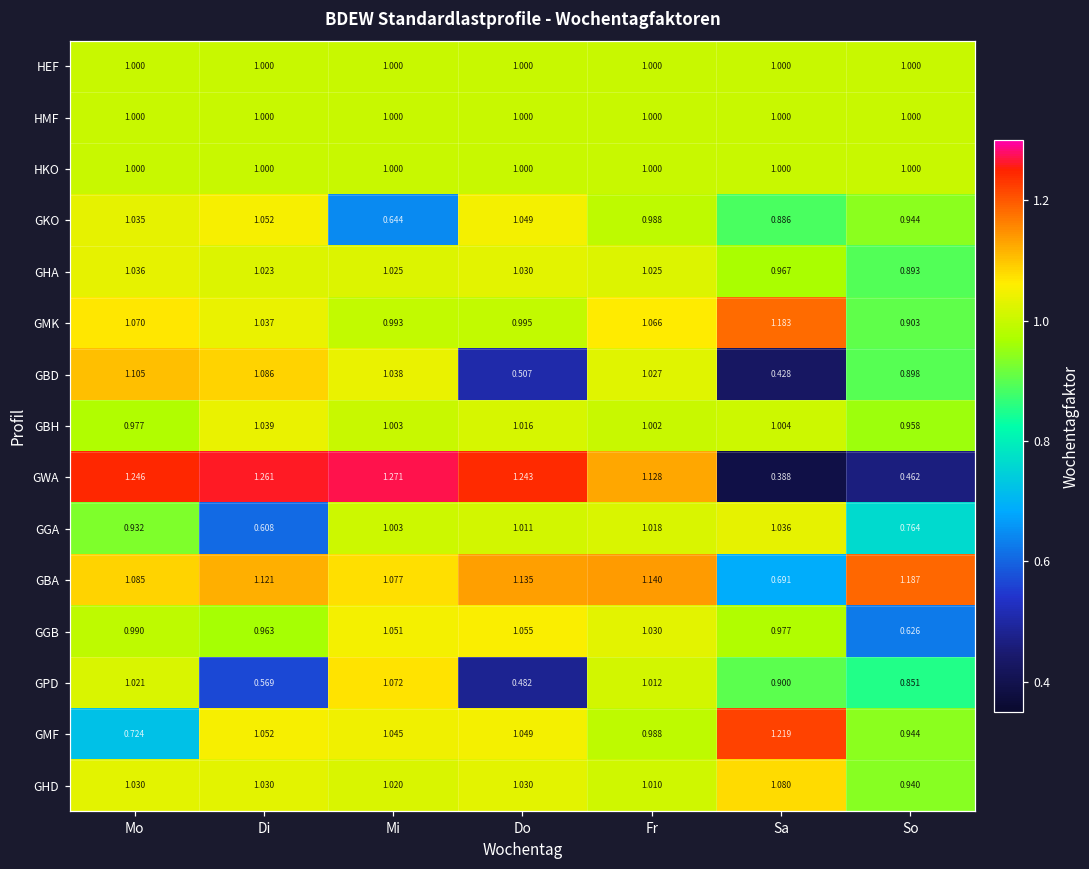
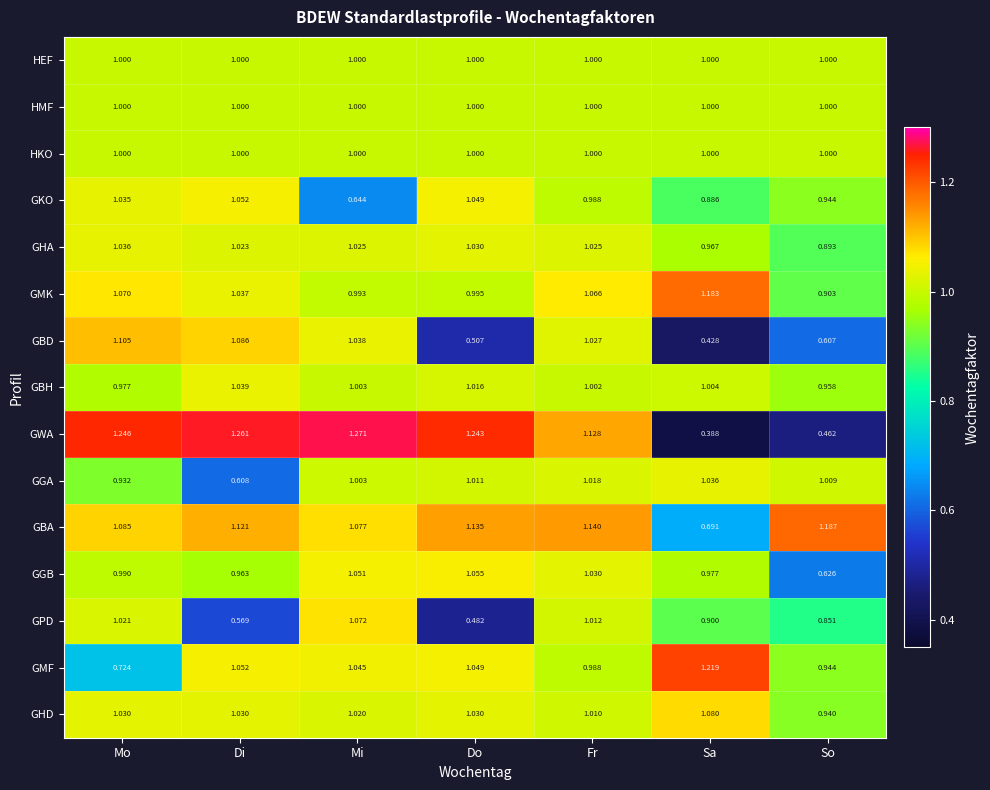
GBD, So: 0.898 -> 0.607
GGA, So: 0.764 -> 1.009
